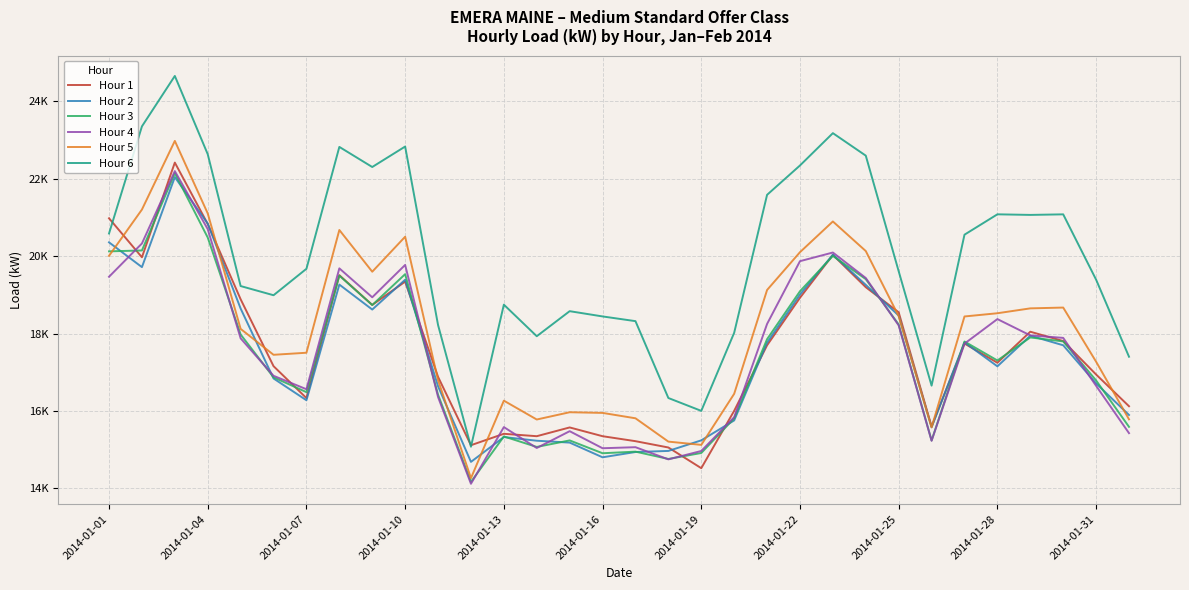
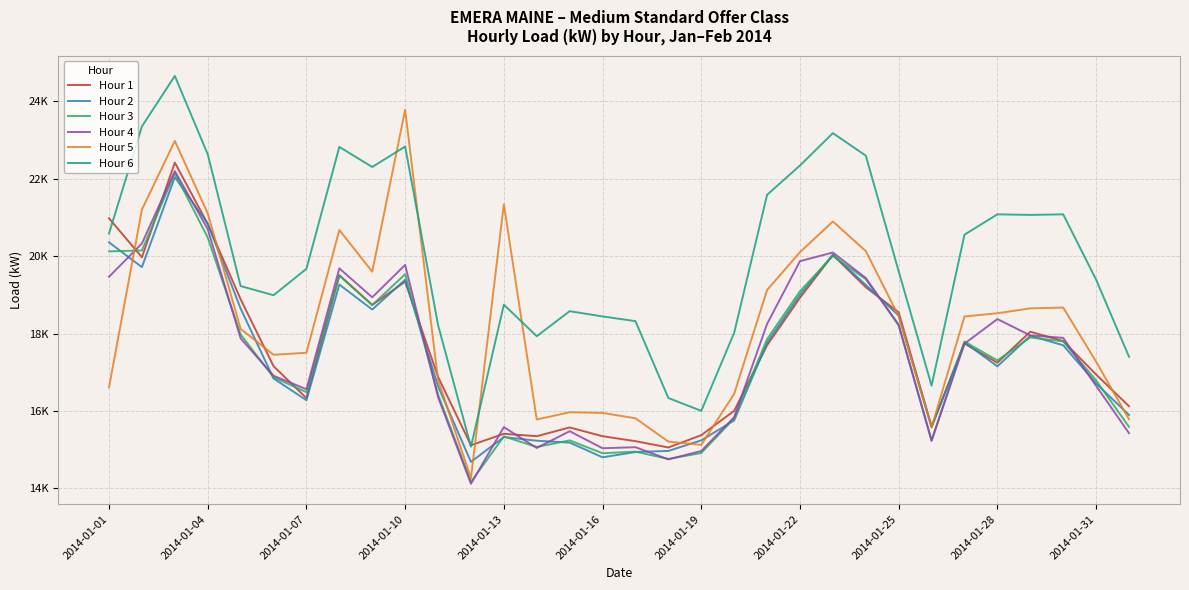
Hour 5, 2014-01-01: 20000 -> 16600
Hour 5, 2014-01-10: 20500 -> 23800
Hour 5, 2014-01-13: 16300 -> 21300
Hour 1, 2014-01-19: 14500 -> 15400
